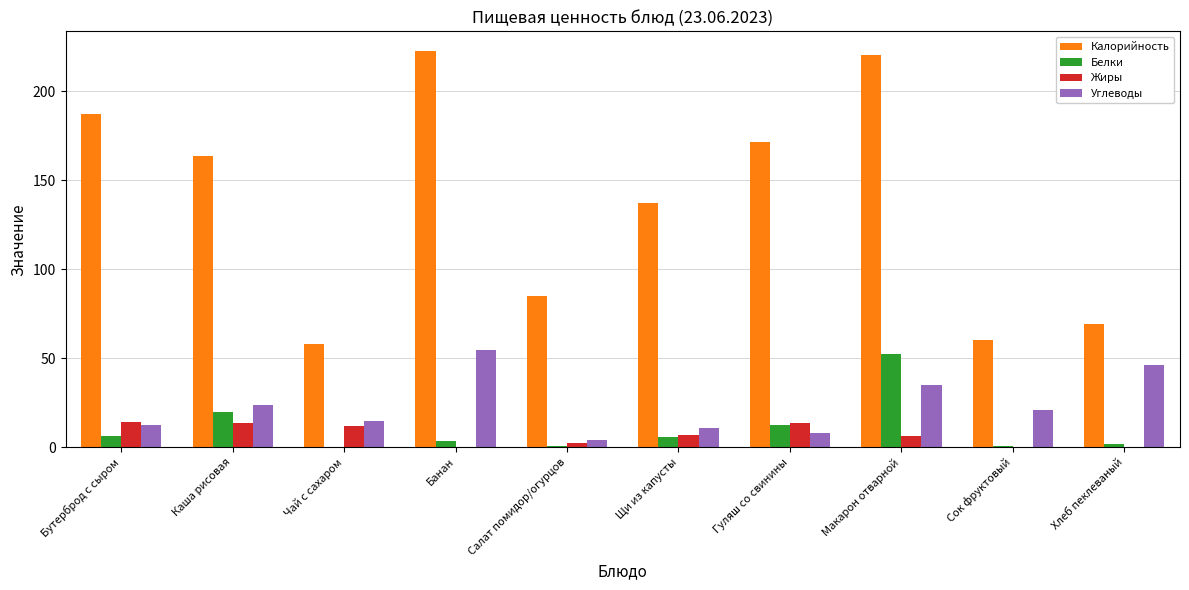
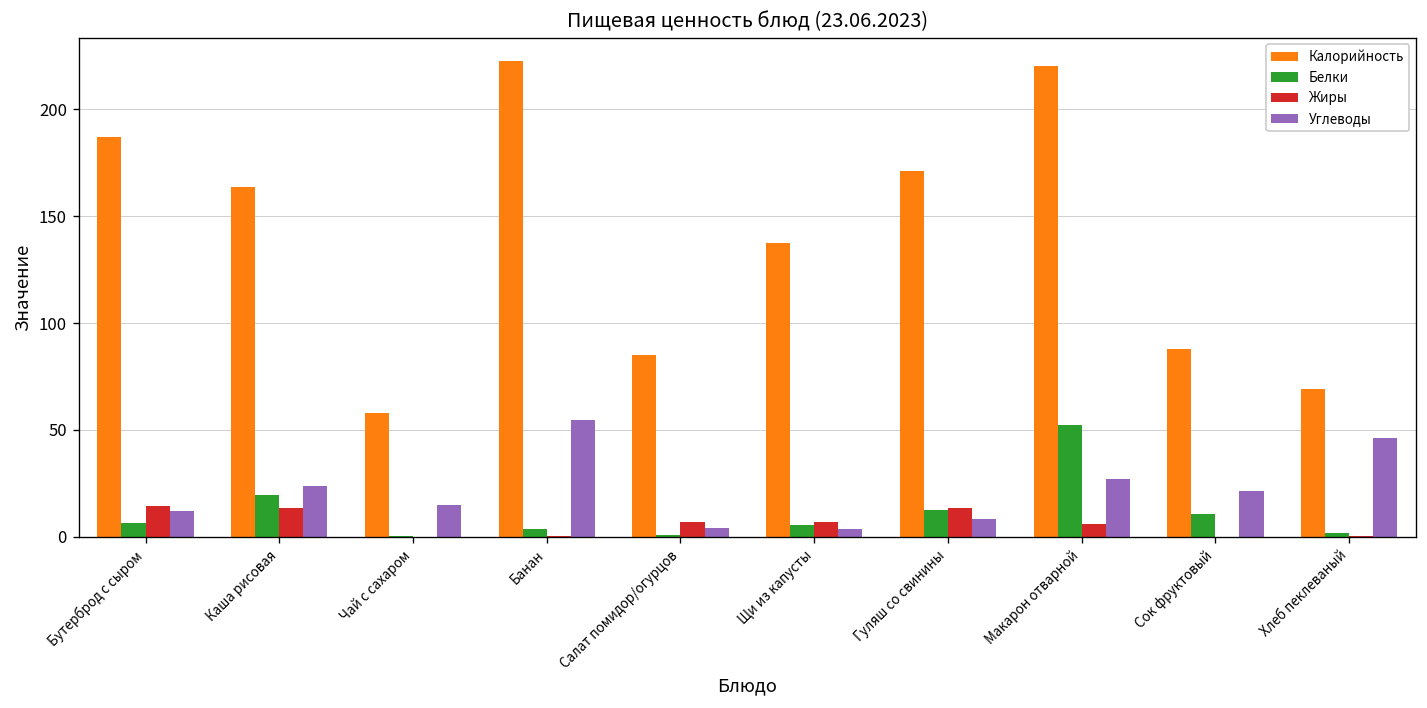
Жиры, Чай с сахаром: 12 -> 0
Жиры, Салат помидор/огурцов: 2 -> 7
Углеводы, Щи из капусты: 11 -> 3
Углеводы, Макарон отварной: 35 -> 27
Калорийность, Сок фруктовый: 60 -> 88
Белки, Сок фруктовый: 1 -> 11
